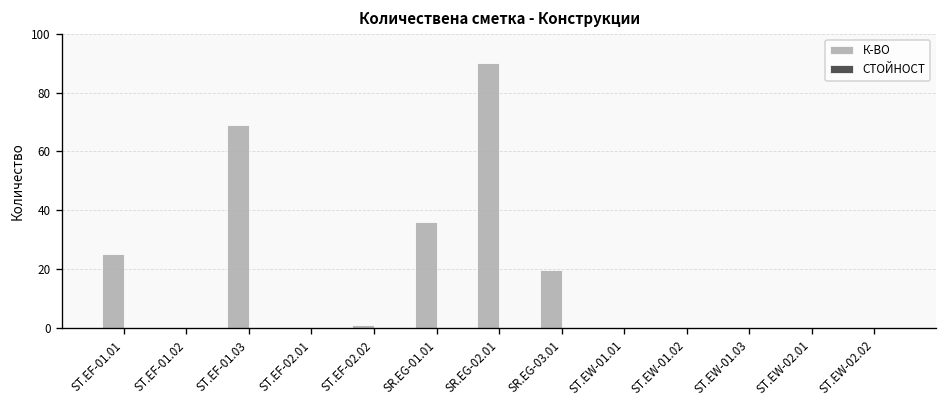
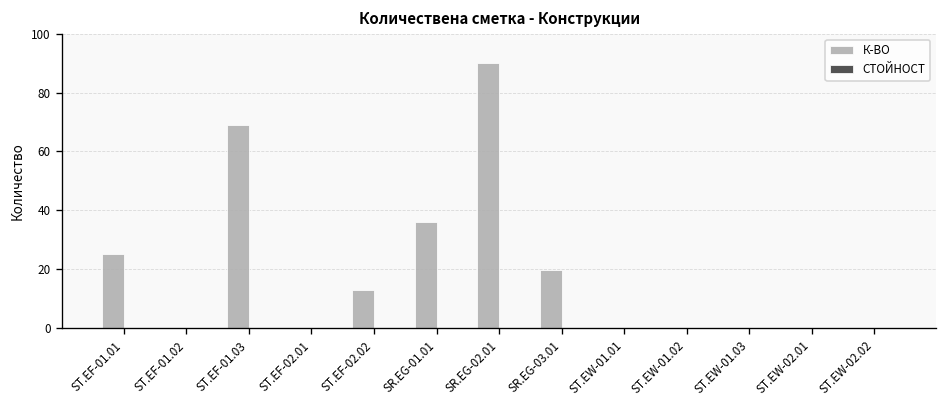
К-ВО, ST.EF-02.02: 1 -> 13
